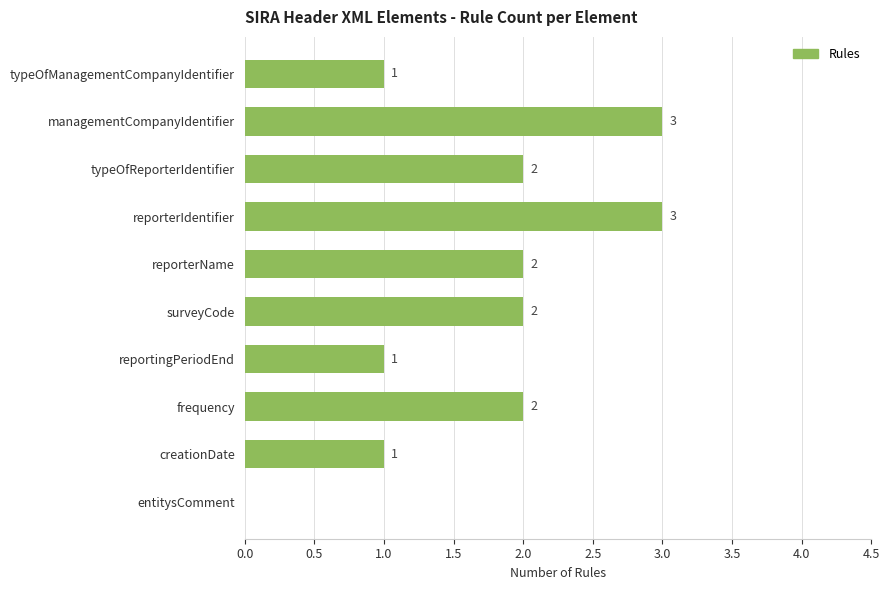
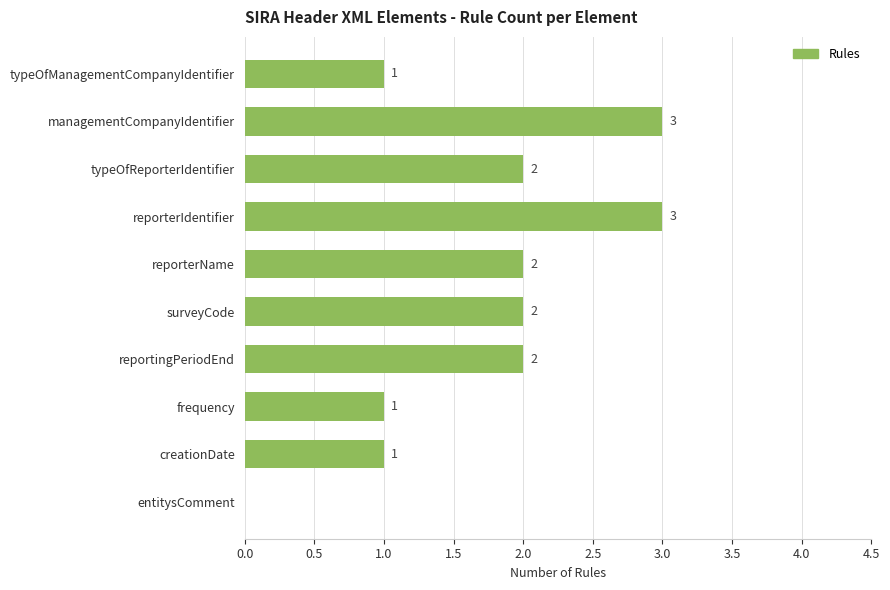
reportingPeriodEnd: 1 -> 2
frequency: 2 -> 1
